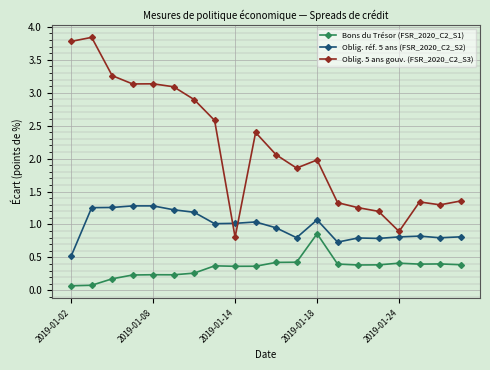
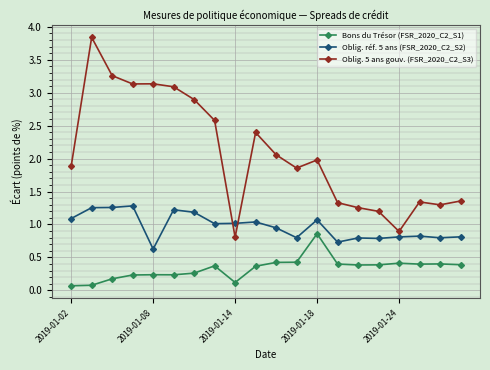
Oblig. réf. 5 ans (FSR_2020_C2_S2), 2019-01-02: 0.5 -> 1.1
Oblig. 5 ans gouv. (FSR_2020_C2_S3), 2019-01-02: 3.8 -> 1.9
Oblig. réf. 5 ans (FSR_2020_C2_S2), 2019-01-08: 1.3 -> 0.6
Bons du Trésor (FSR_2020_C2_S1), 2019-01-14: 0.4 -> 0.1
